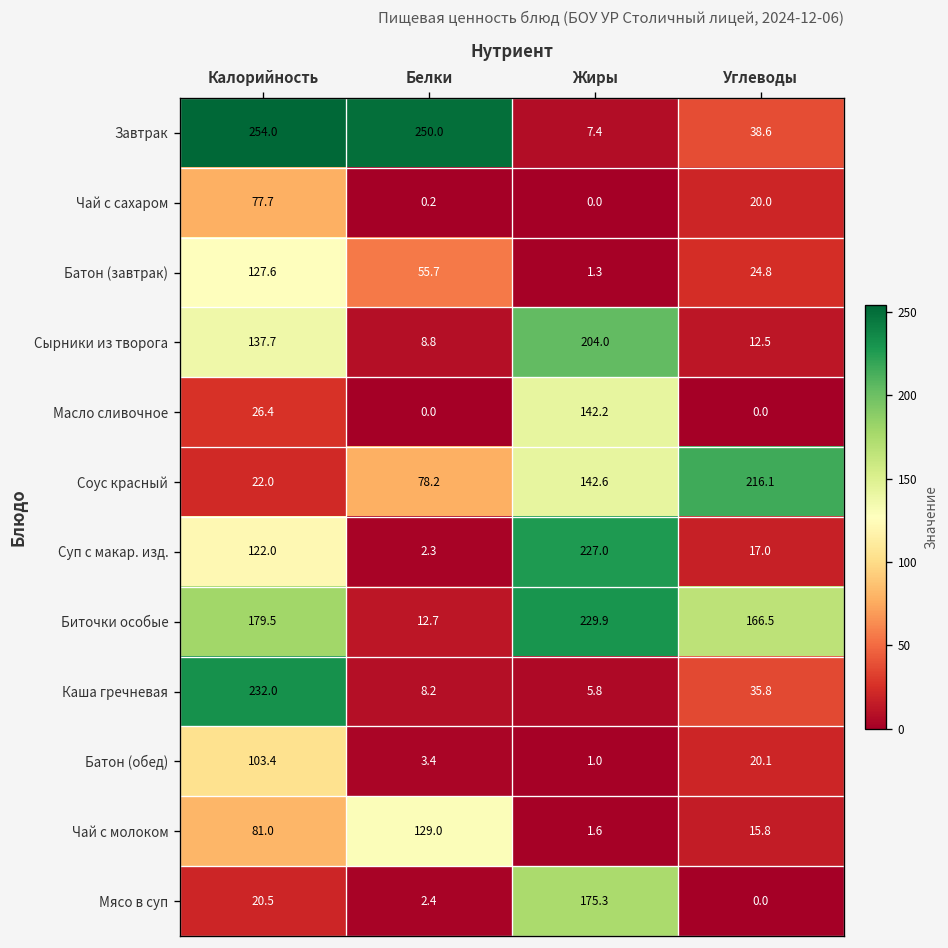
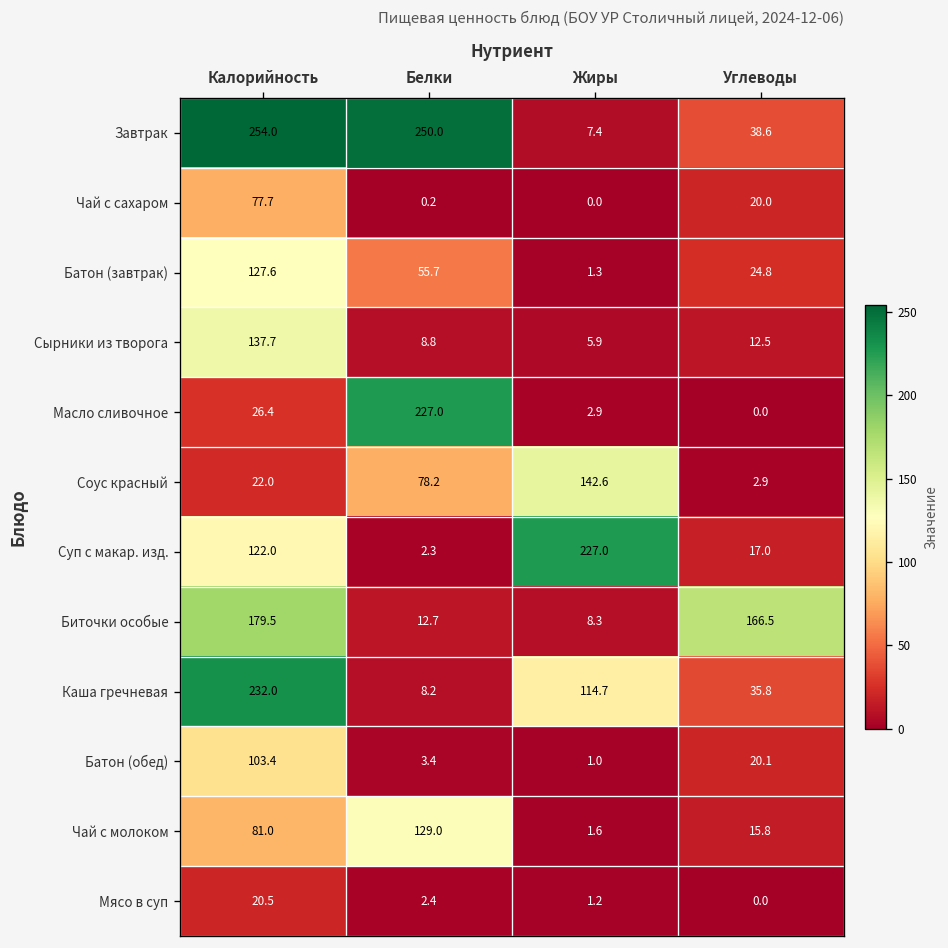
Сырники из творога, Жиры: 204.0 -> 5.9
Масло сливочное, Белки: 0.0 -> 227.0
Масло сливочное, Жиры: 142.2 -> 2.9
Соус красный, Углеводы: 216.1 -> 2.9
Биточки особые, Жиры: 229.9 -> 8.3
Каша гречневая, Жиры: 5.8 -> 114.7
Мясо в суп, Жиры: 175.3 -> 1.2
